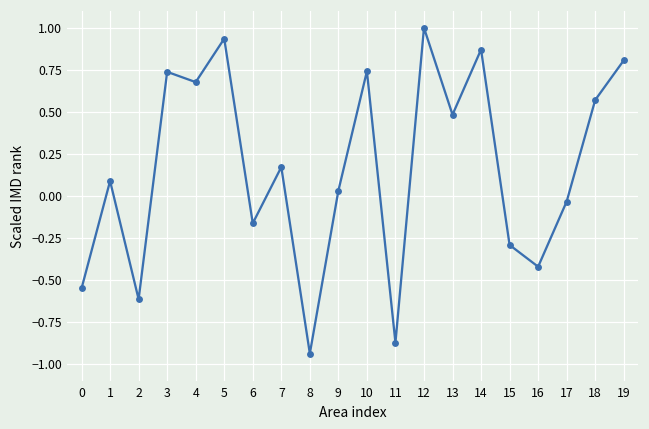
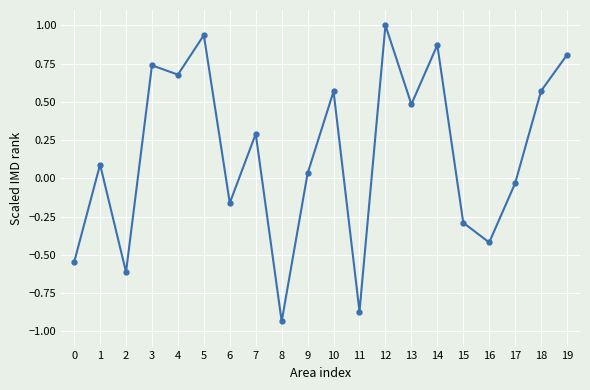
7: 0.17 -> 0.29
10: 0.74 -> 0.57
